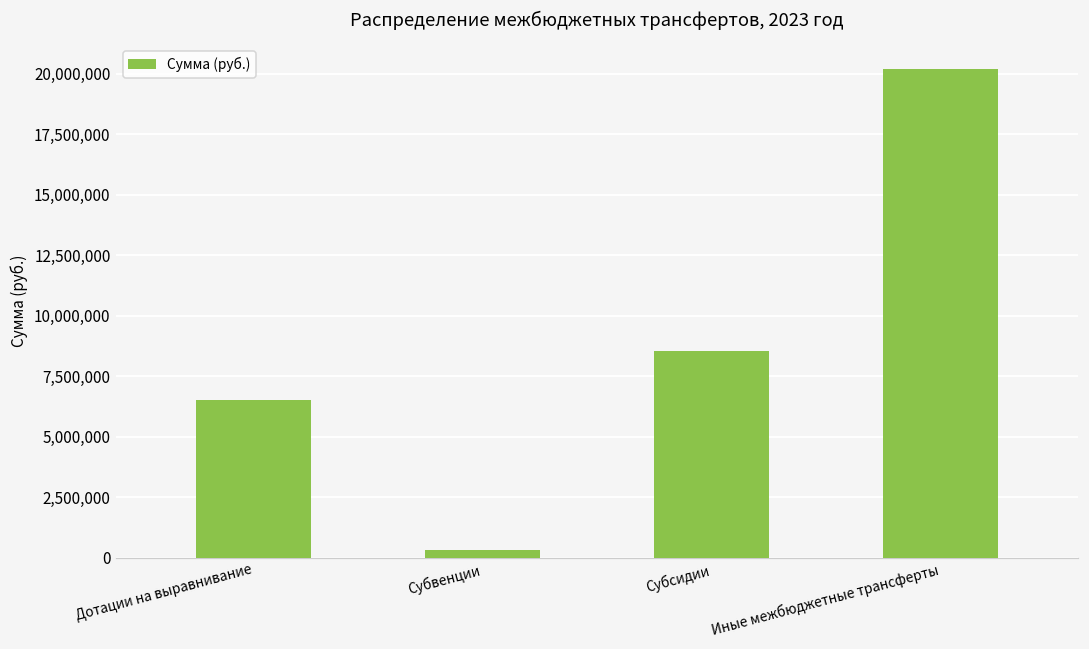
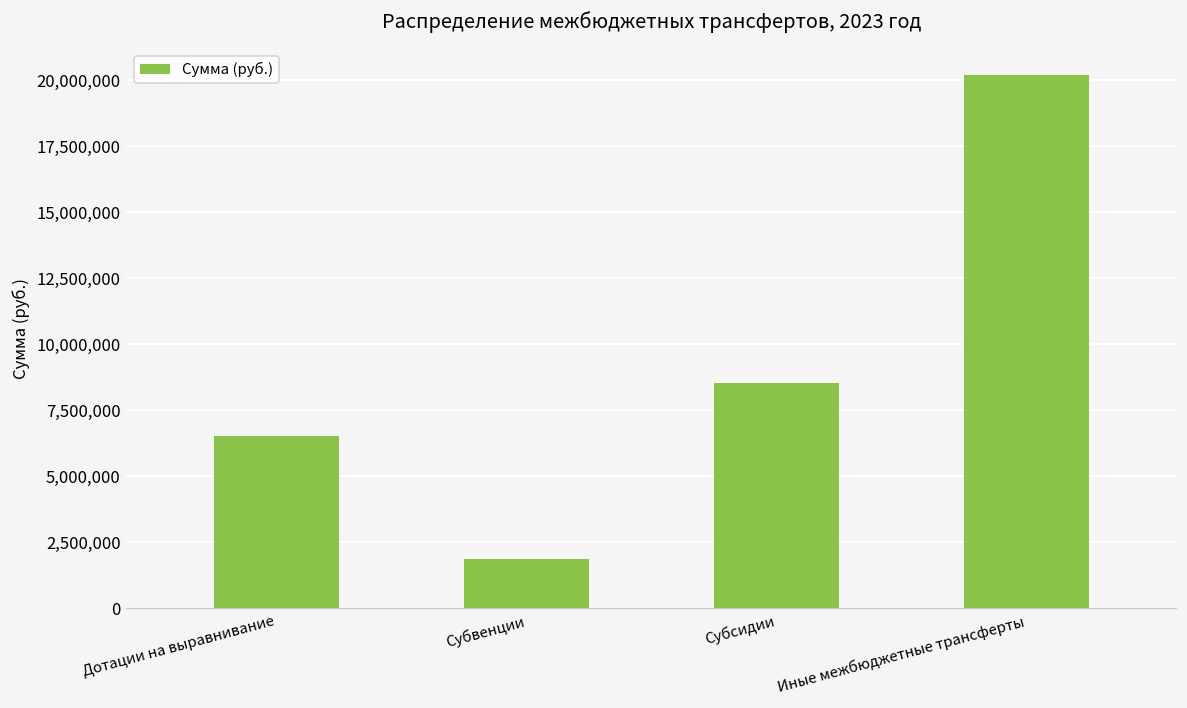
Субвенции: 300,000 -> 1,900,000
